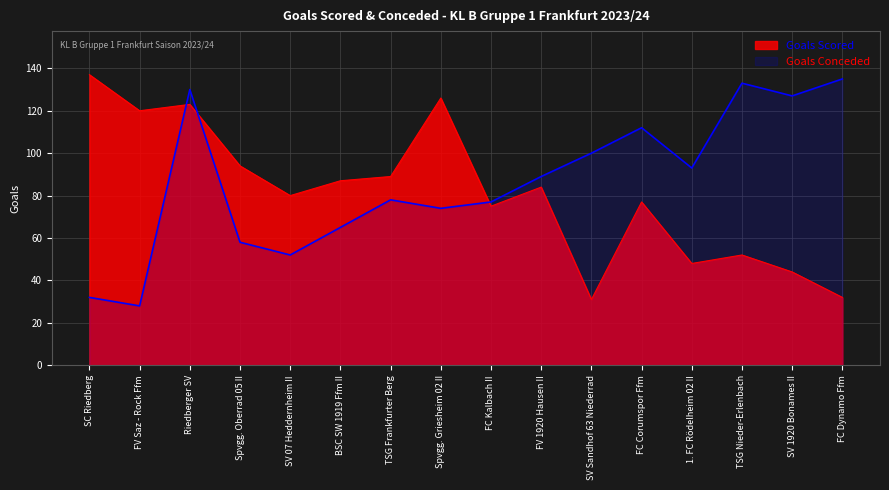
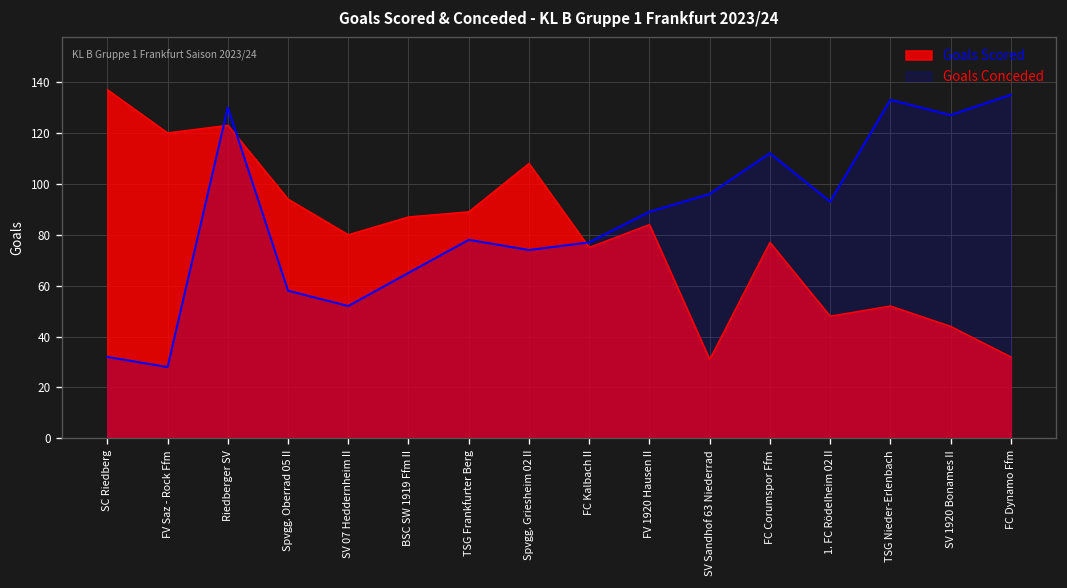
Goals Scored, Spvgg. Griesheim 02 II: 126 -> 108
Goals Conceded, SV Sandhof 63 Niederrad: 100 -> 96
